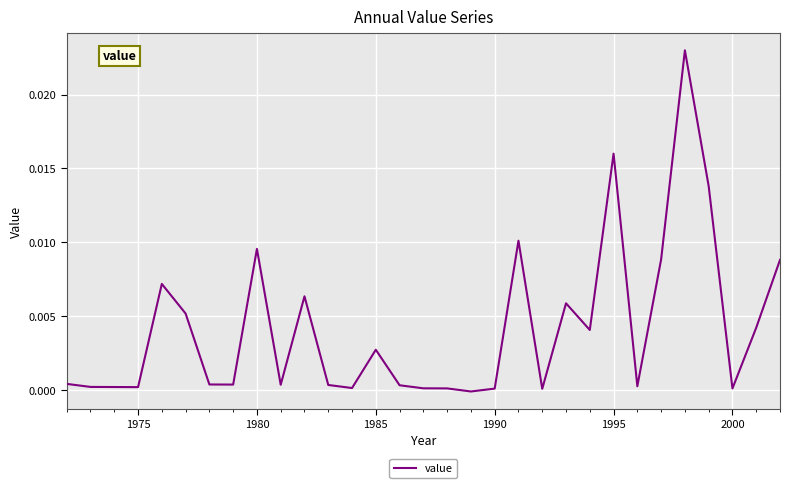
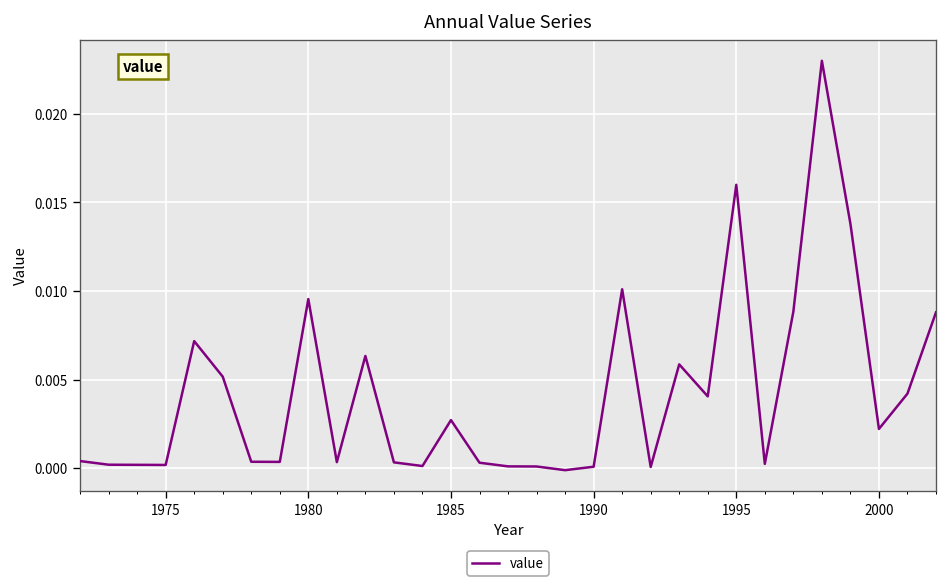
2000: 0.0001 -> 0.0022
